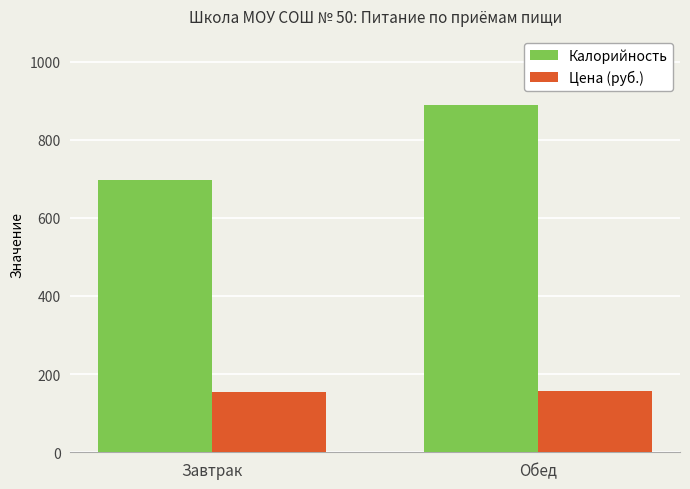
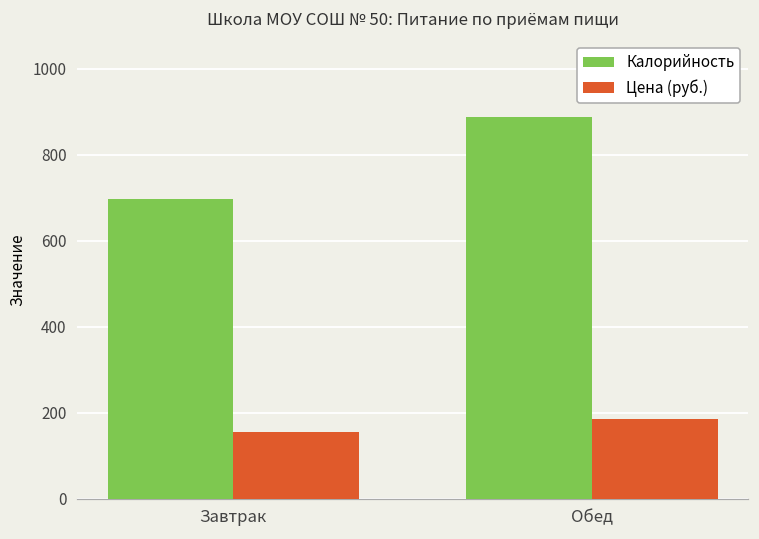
Цена (руб.), Обед: 160 -> 190
